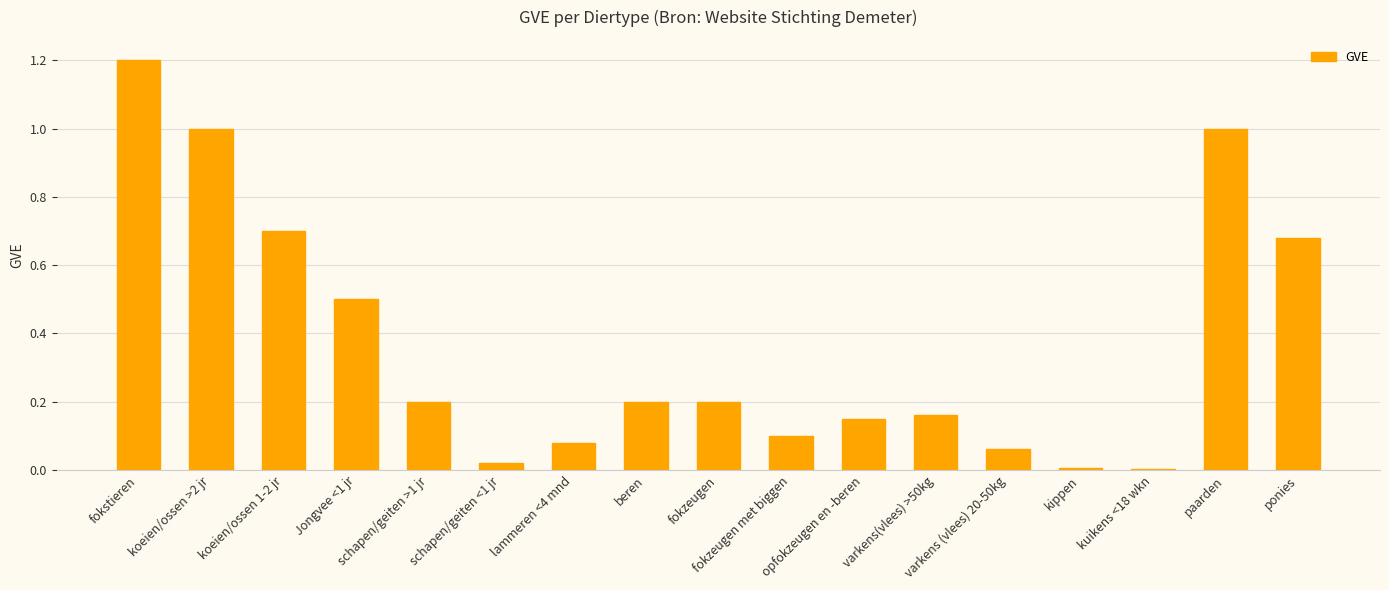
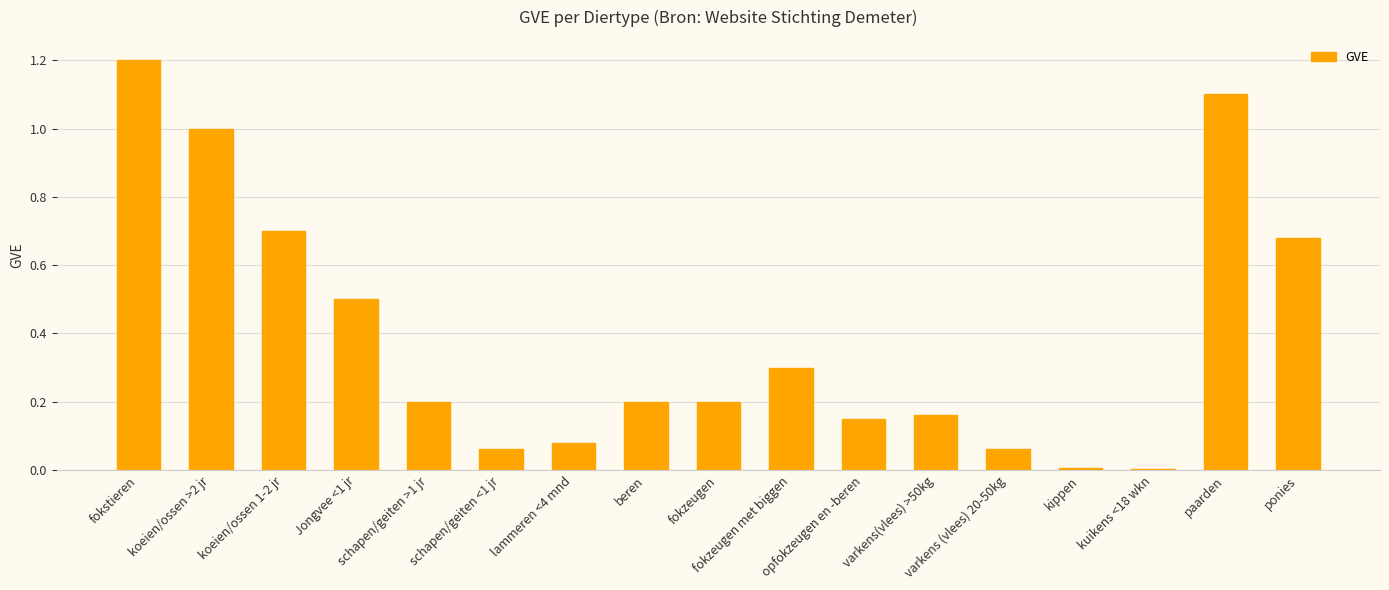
schapen/geiten <1 jr: 0.02 -> 0.06
fokzeugen met biggen: 0.1 -> 0.3
paarden: 1.0 -> 1.1
